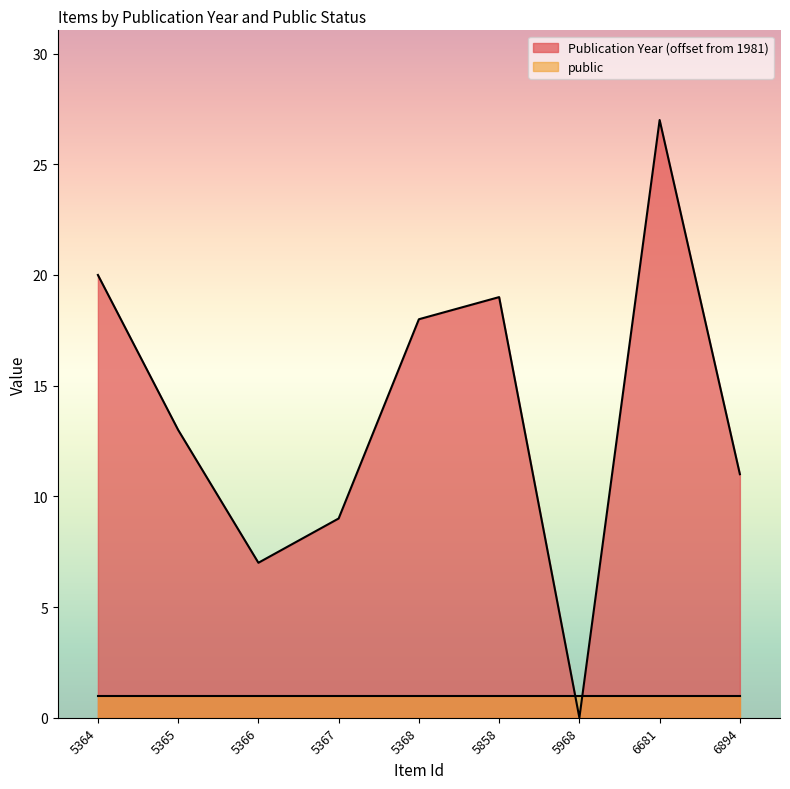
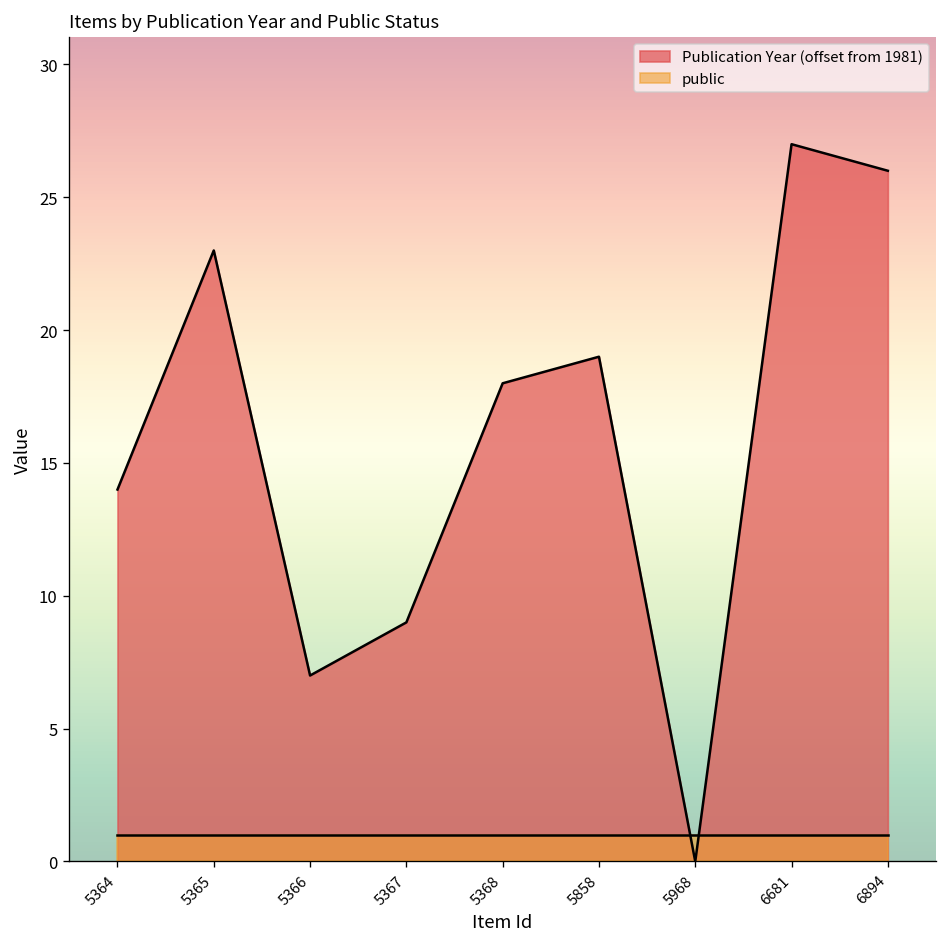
Publication Year (offset from 1981), 5364: 20.0 -> 14.0
Publication Year (offset from 1981), 5365: 13.0 -> 23.0
Publication Year (offset from 1981), 6894: 11.0 -> 26.0
